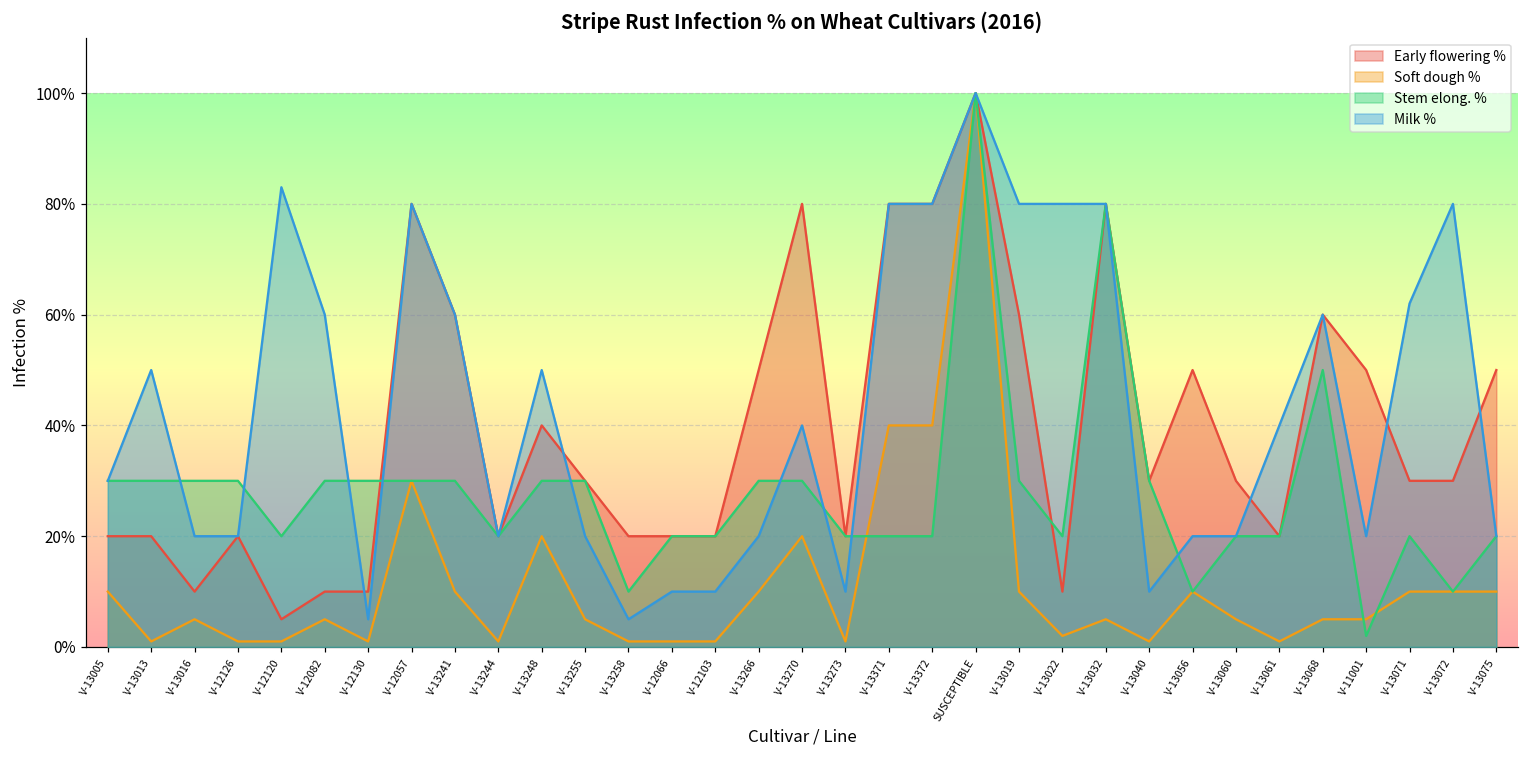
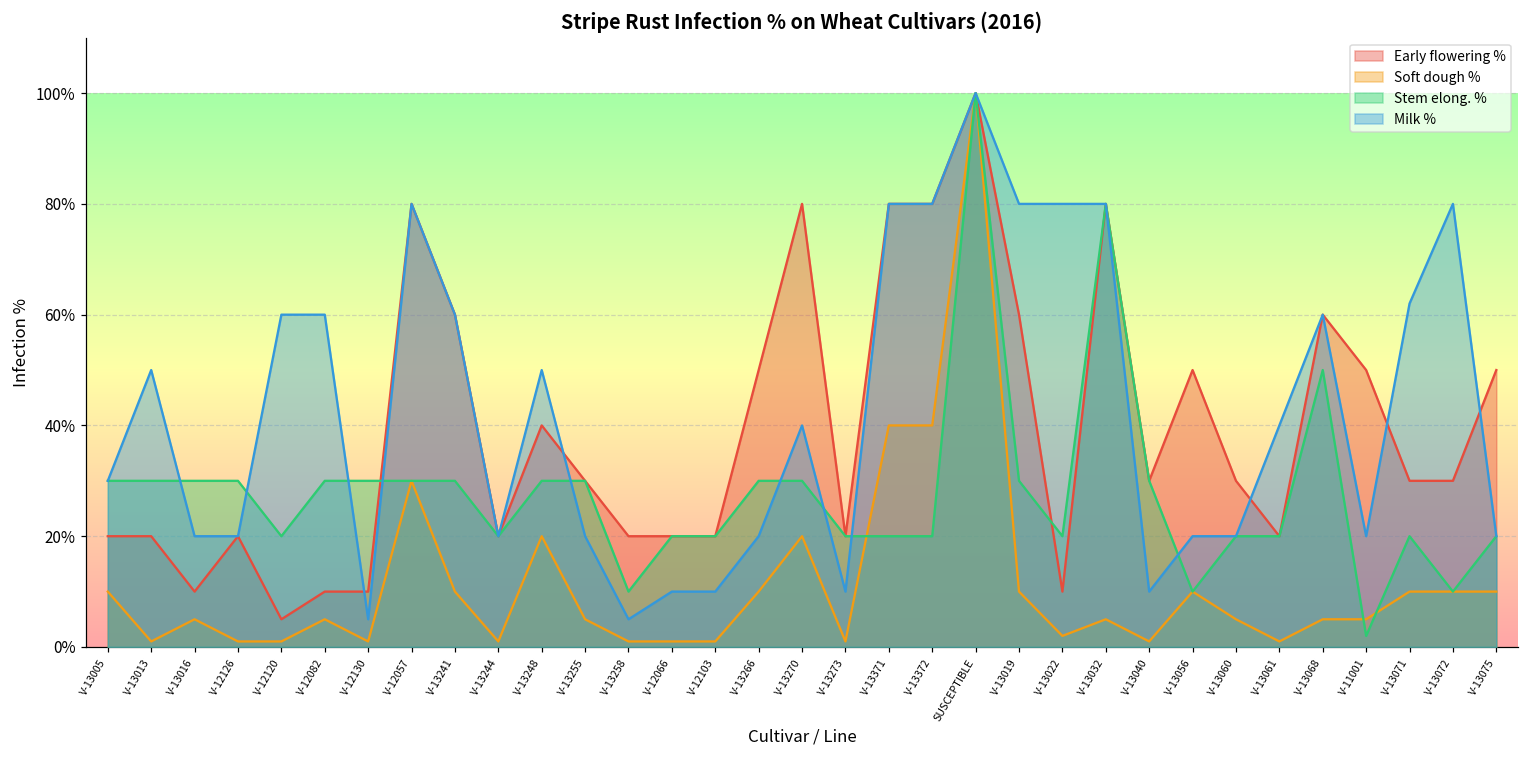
Milk %, V-12120: 83% -> 60%
